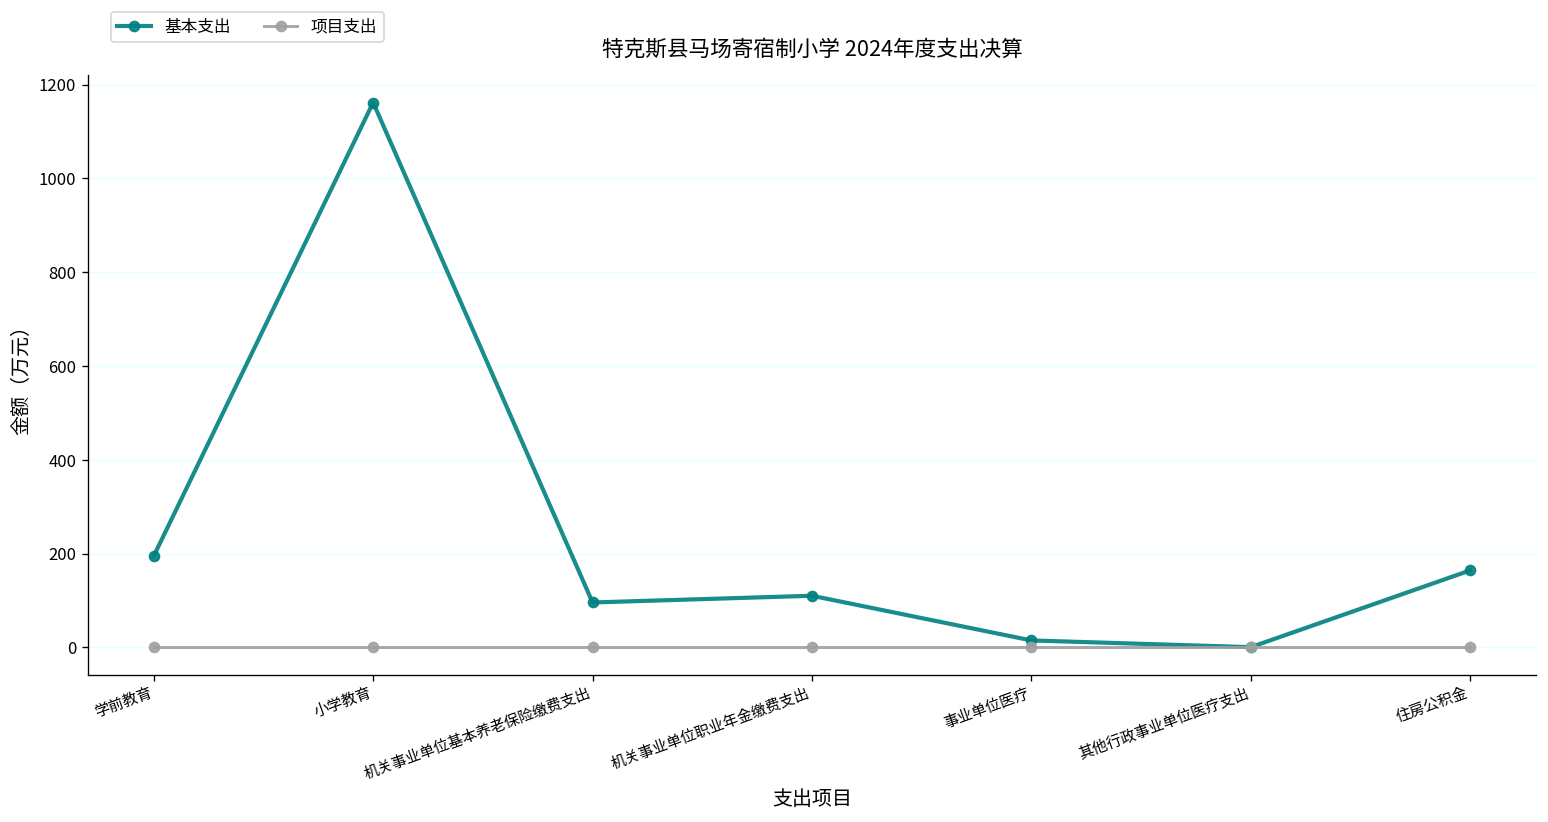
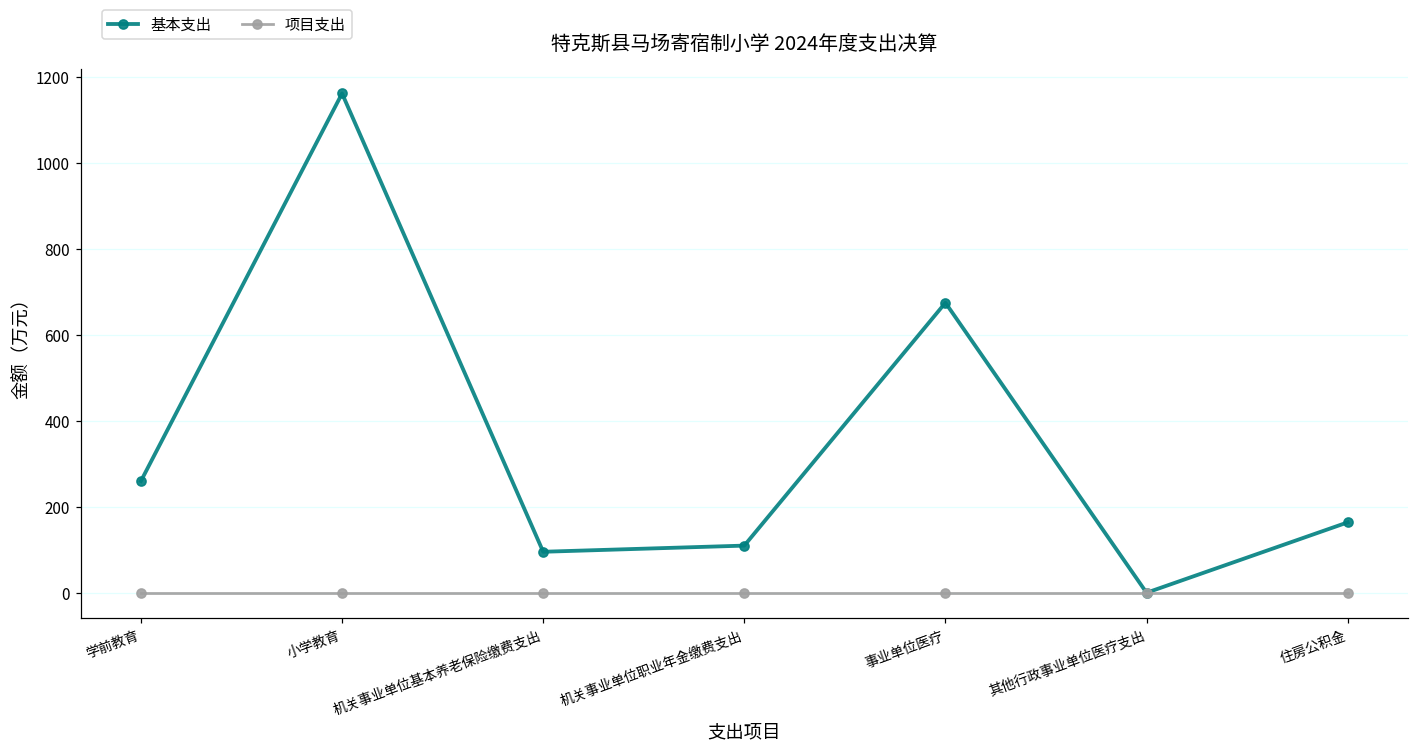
基本支出, 学前教育: 190 -> 260
基本支出, 事业单位医疗: 10 -> 680
